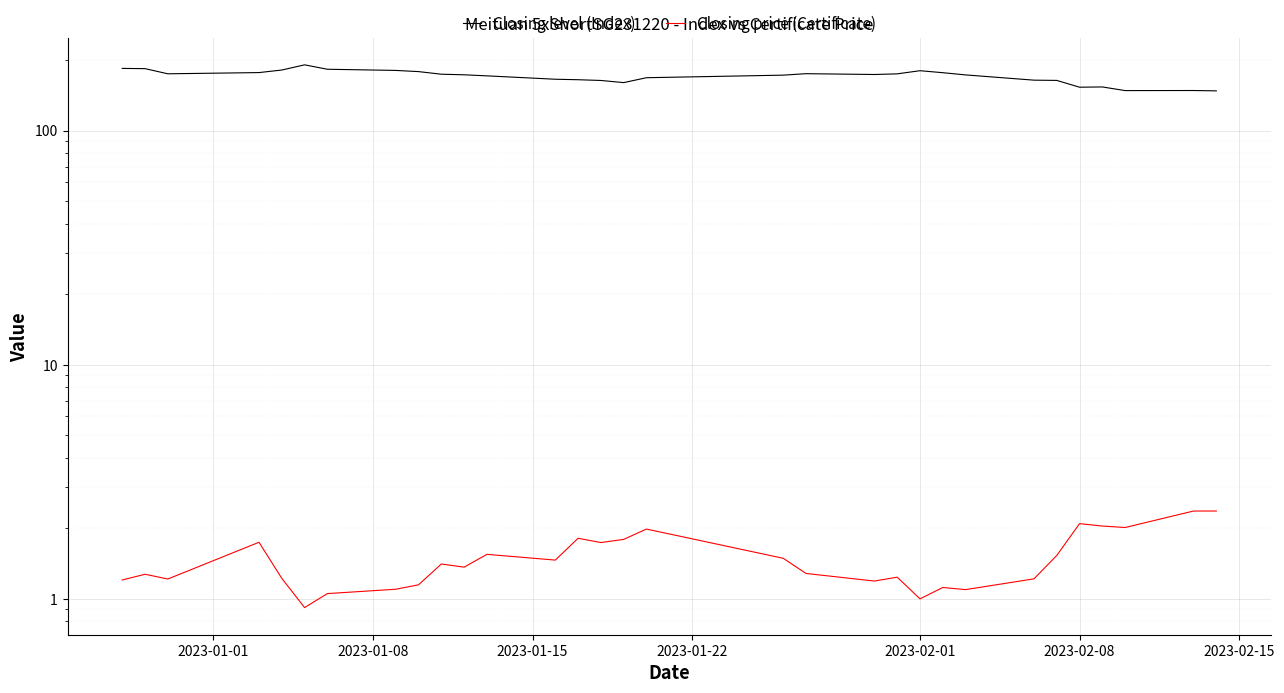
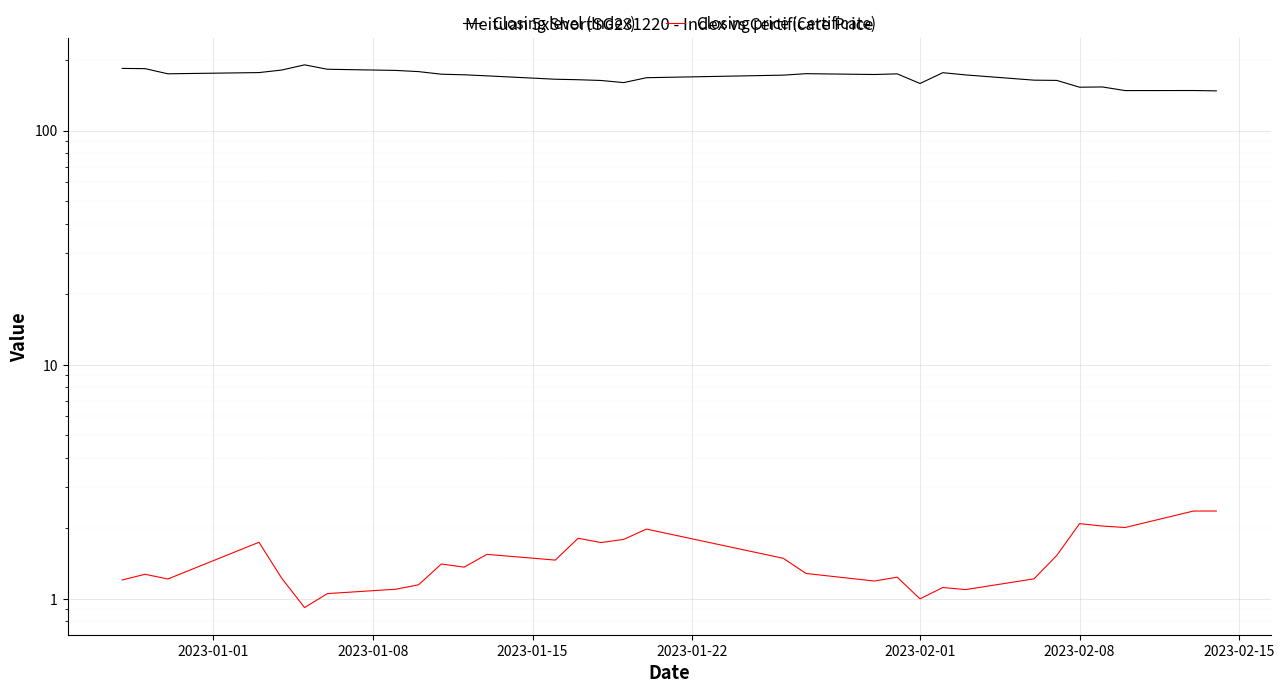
Closing level (Index), 2023-02-01: 180 -> 160
